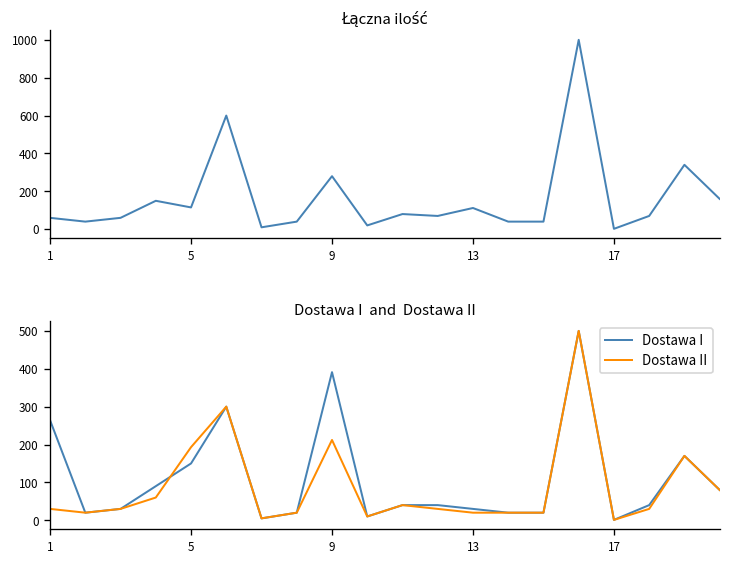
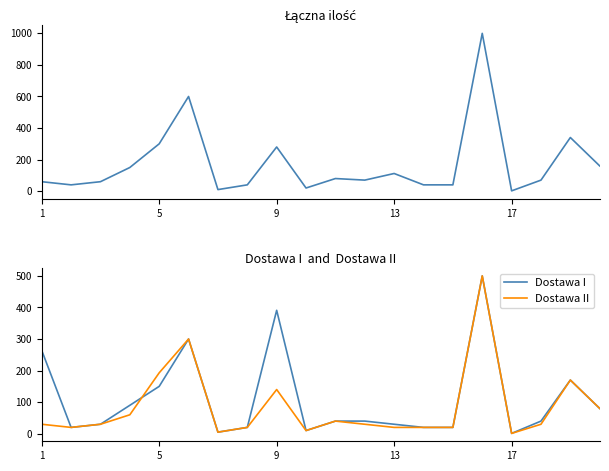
Łączna ilość, 5: 120 -> 300
Dostawa I and Dostawa II, Dostawa II, 9: 210 -> 140
